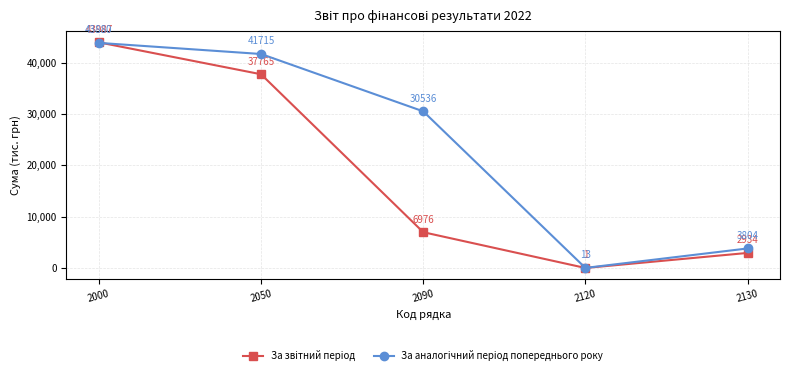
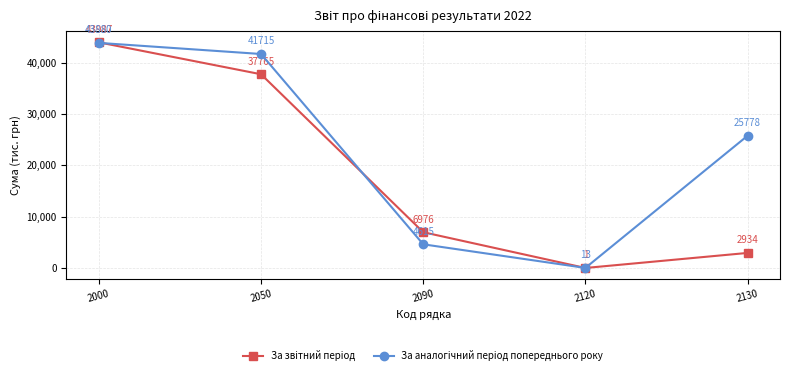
За аналогічний період попереднього року, 2090: 30536 -> 4615
За аналогічний період попереднього року, 2130: 3804 -> 25778
